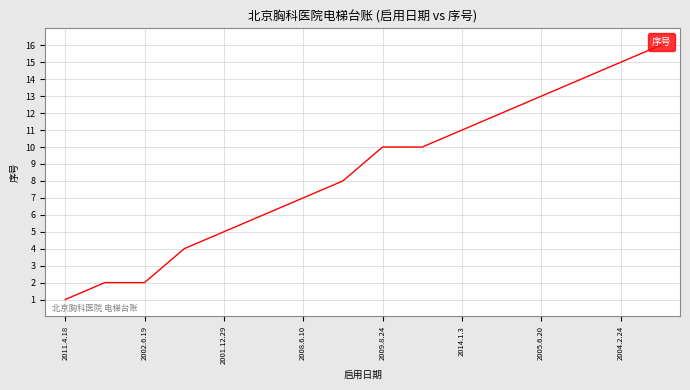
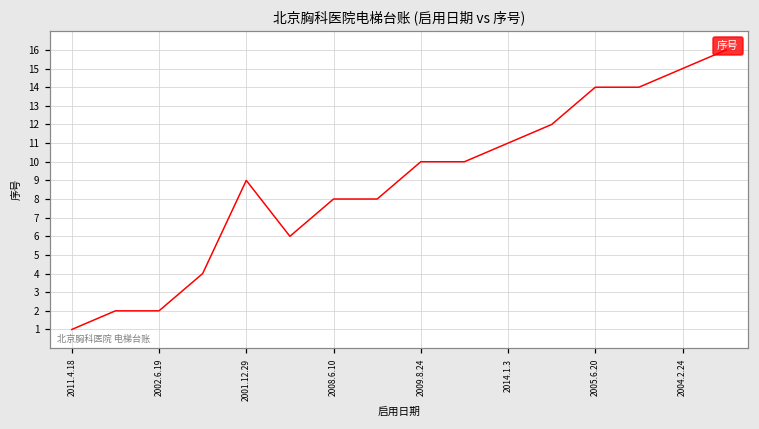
2001.12.29: 5 -> 9
2008.6.10: 7 -> 8
2005.6.20: 13 -> 14
